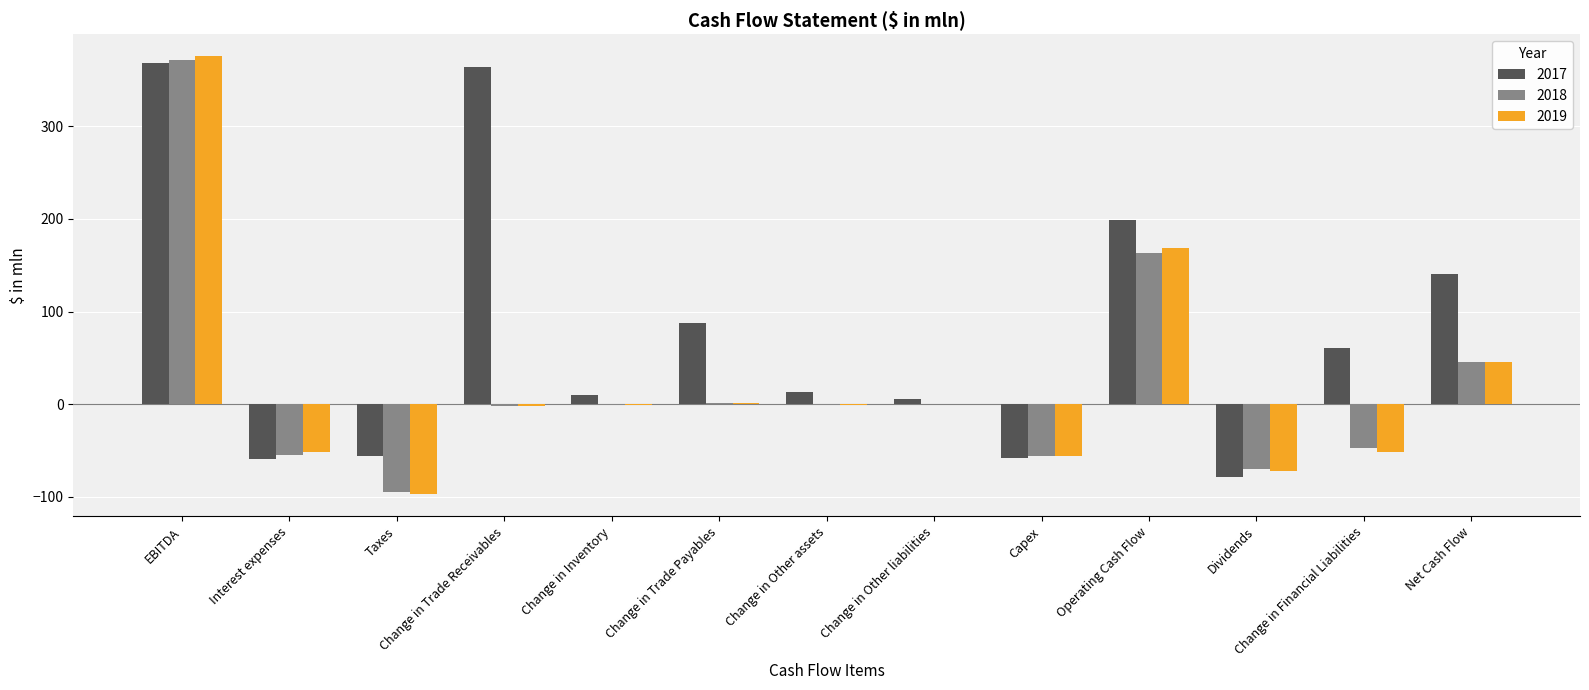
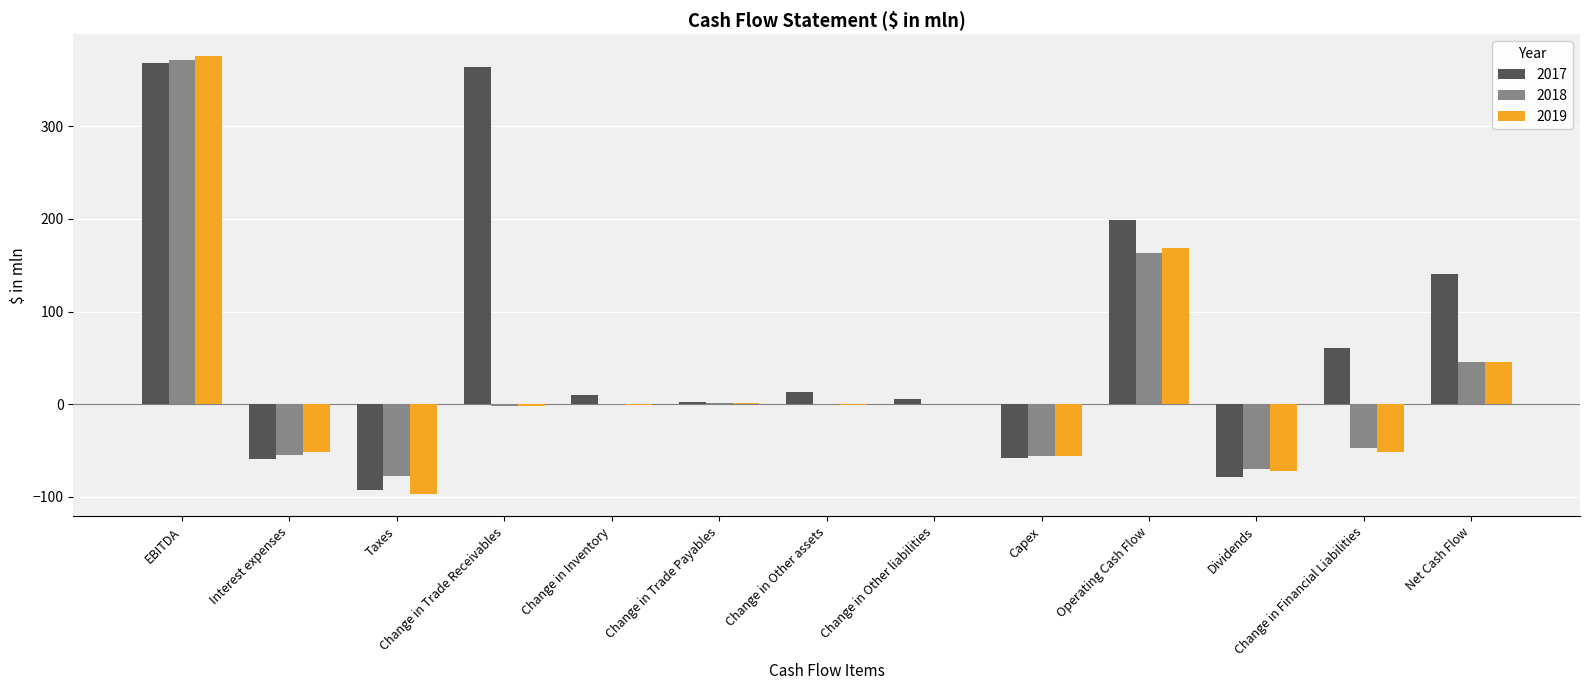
2017, Taxes: -60 -> -90
2018, Taxes: -90 -> -80
2017, Change in Trade Payables: 90 -> 0
